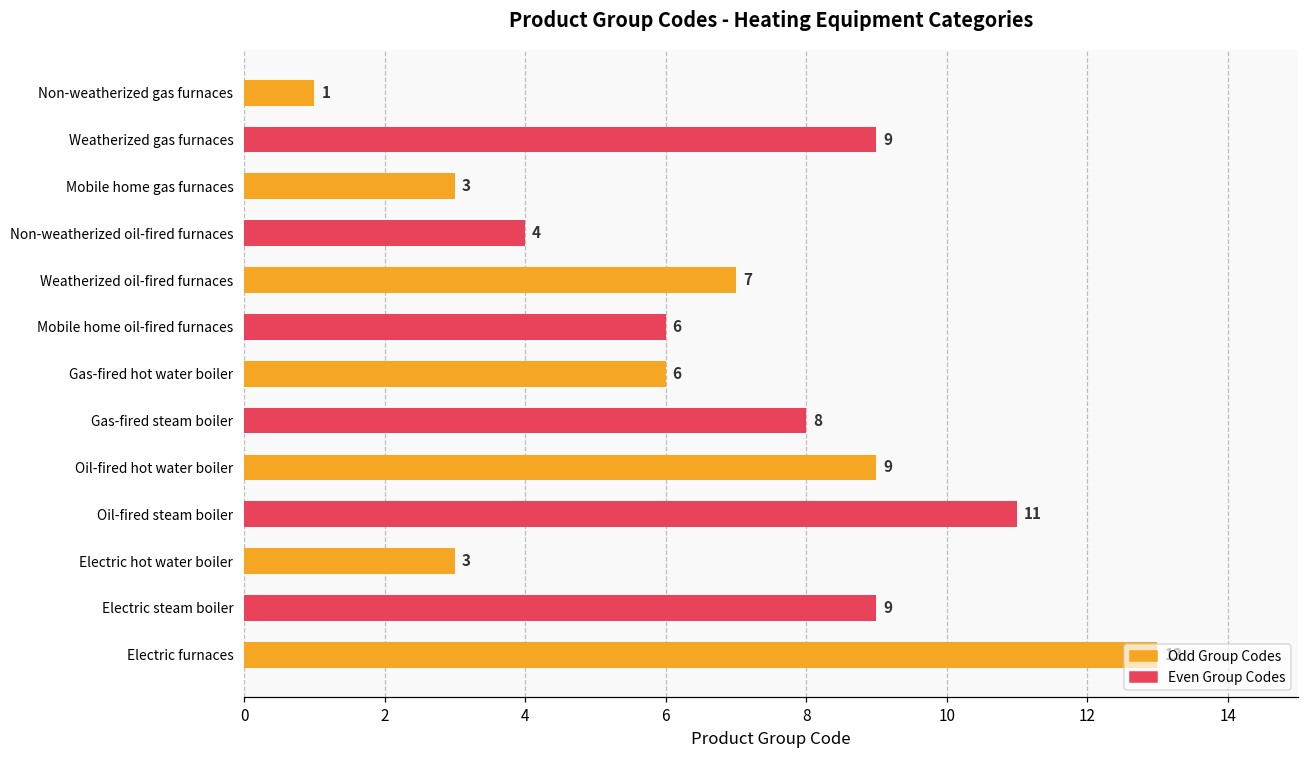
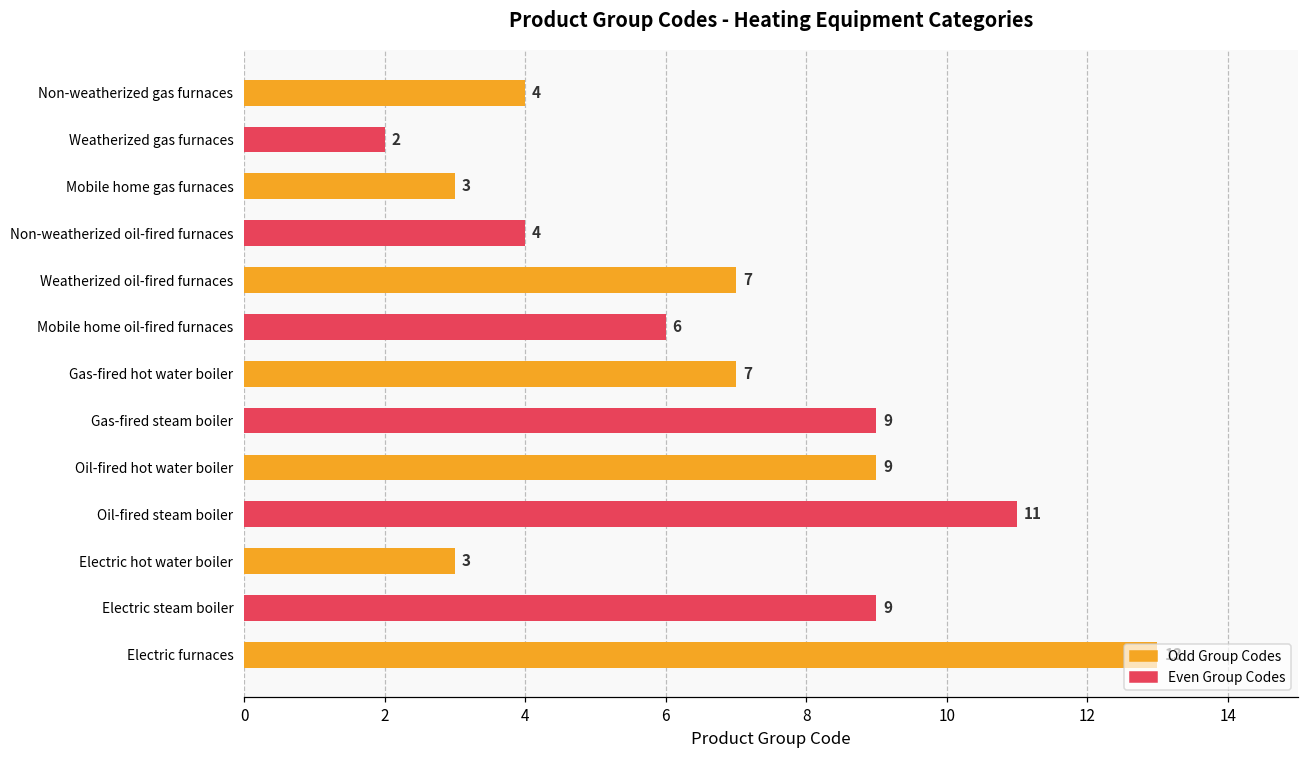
Non-weatherized gas furnaces: 1 -> 4
Weatherized gas furnaces: 9 -> 2
Gas-fired hot water boiler: 6 -> 7
Gas-fired steam boiler: 8 -> 9
